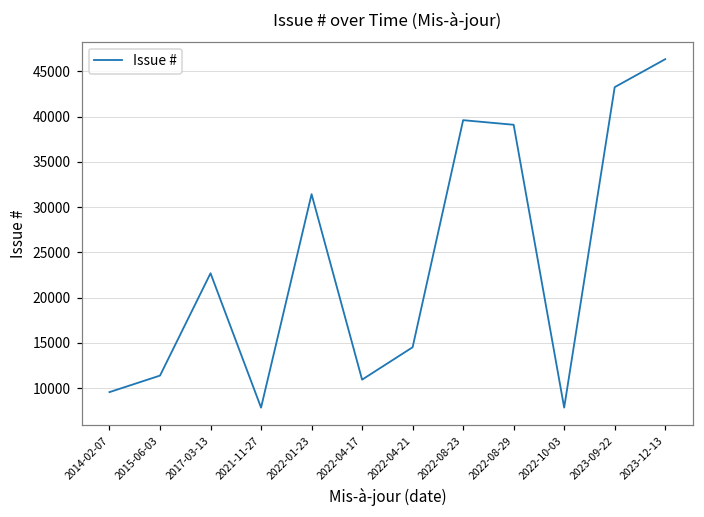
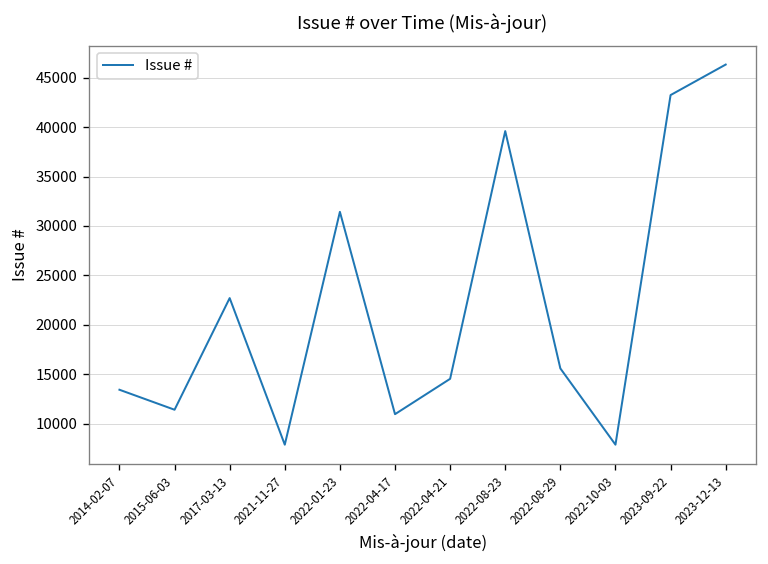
2014-02-07: 10000 -> 13000
2022-08-29: 39000 -> 16000
